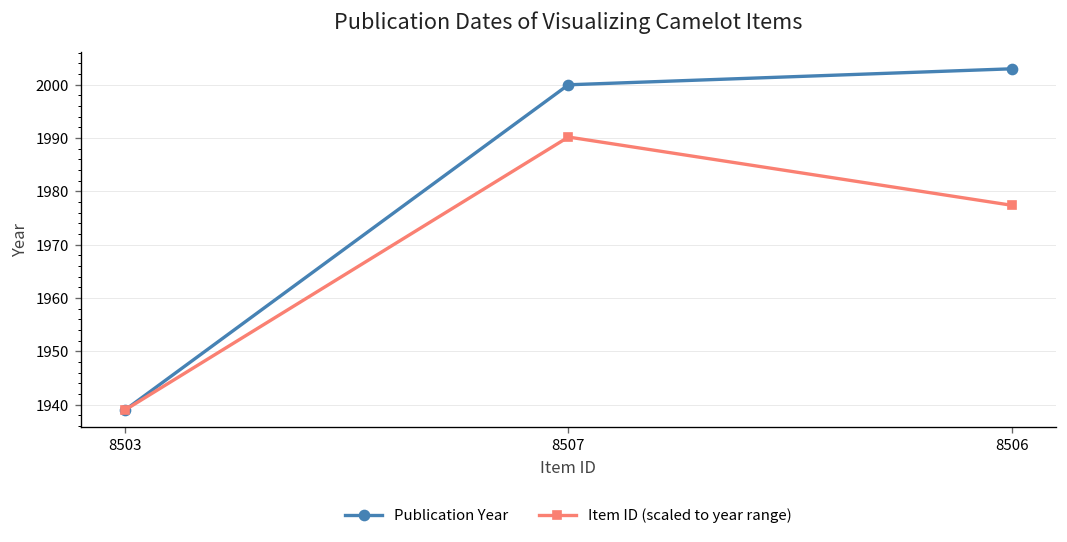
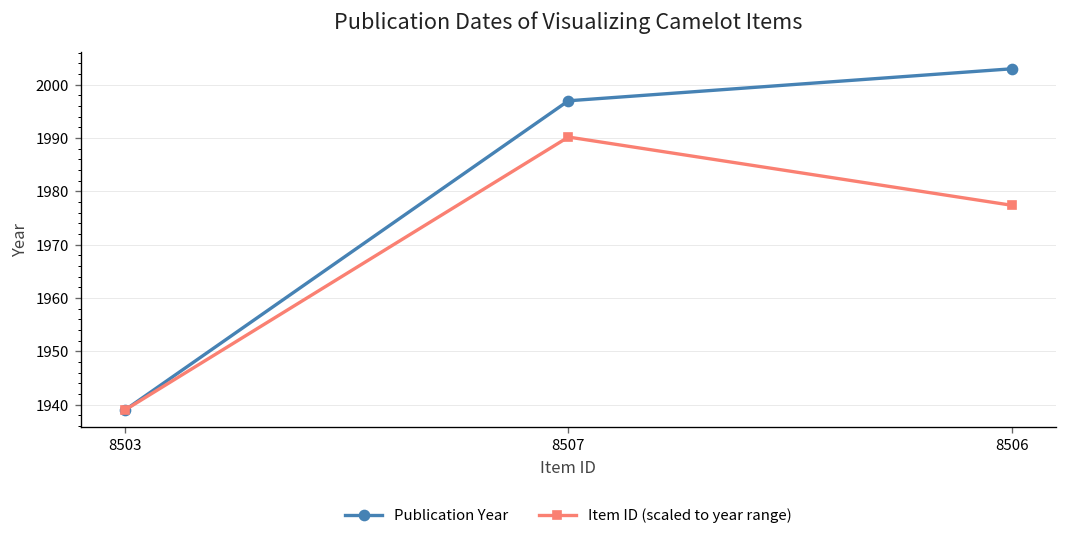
Publication Year, 8507: 2000 -> 1997
